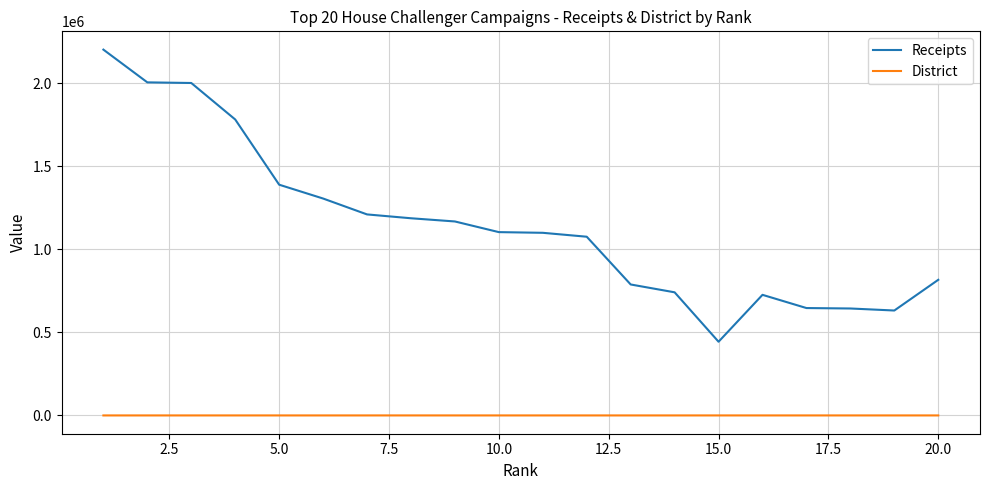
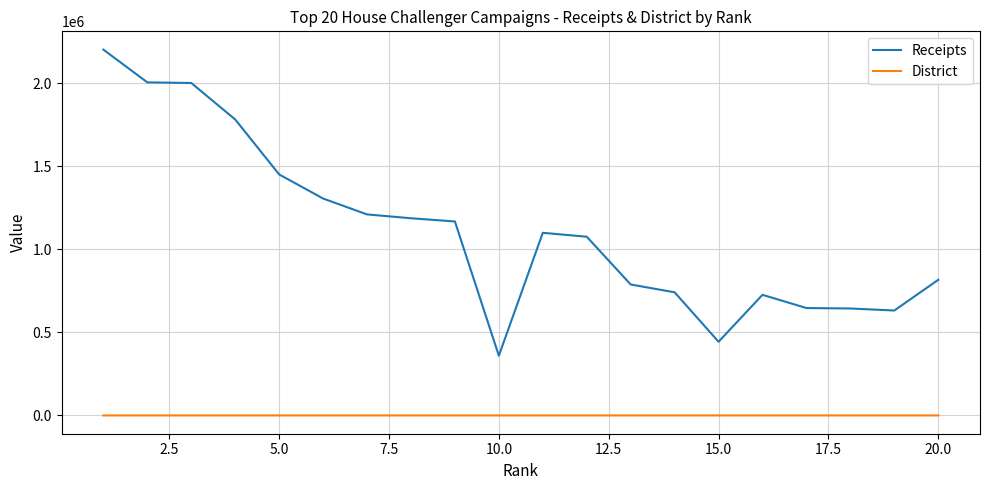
Receipts, 5.0: 1390000 -> 1450000
Receipts, 10.0: 1100000 -> 360000
